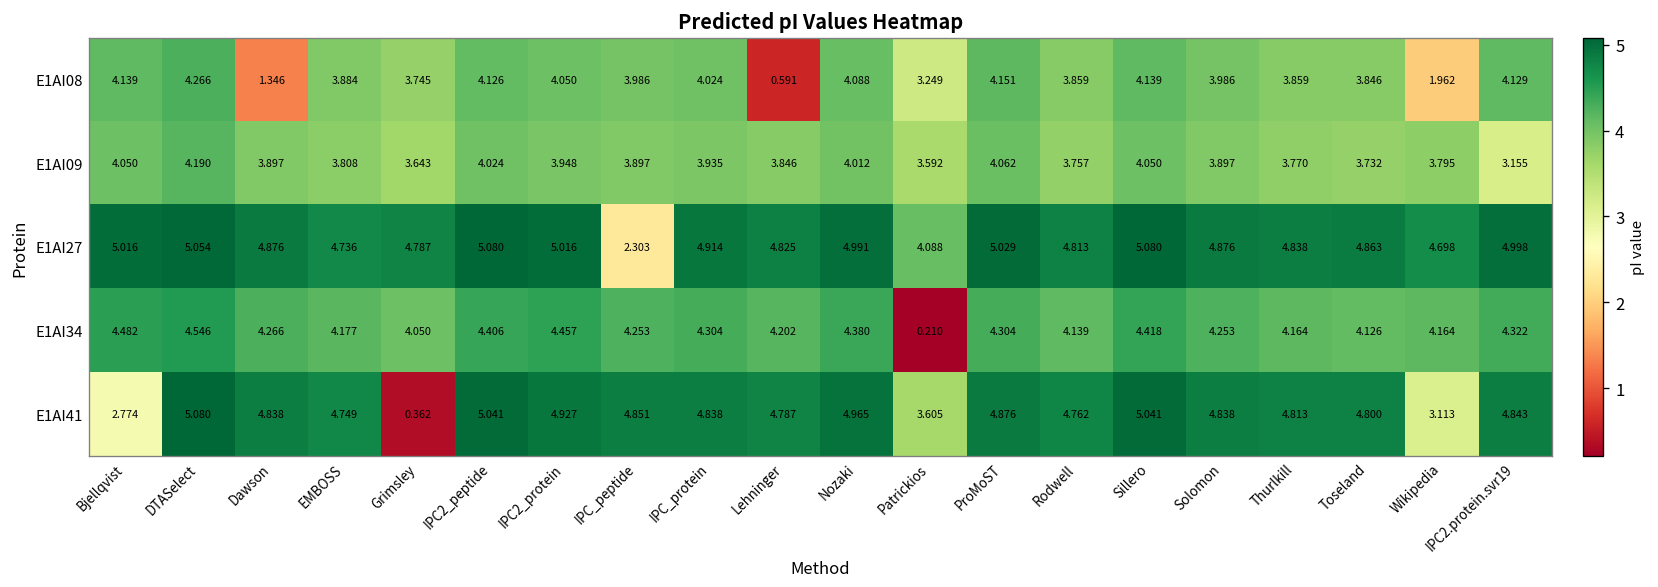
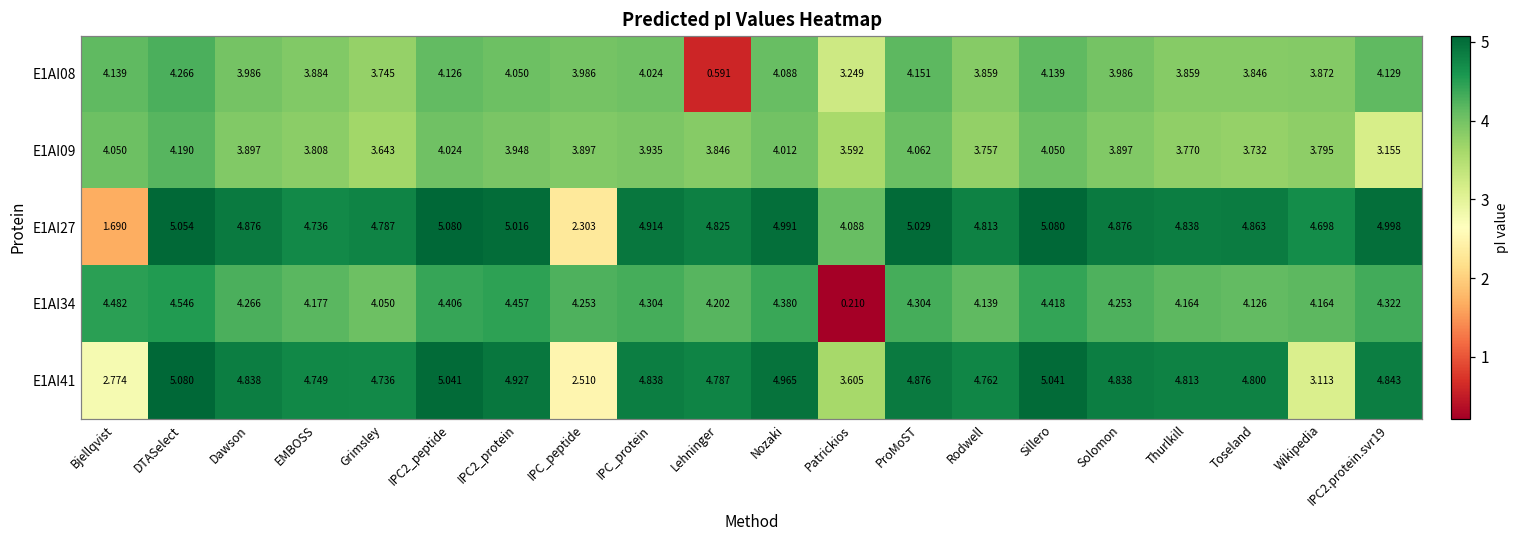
E1AI08, Dawson: 1.346 -> 3.986
E1AI08, Wikipedia: 1.962 -> 3.872
E1AI27, Bjellqvist: 5.016 -> 1.690
E1AI41, Grimsley: 0.362 -> 4.736
E1AI41, IPC_peptide: 4.851 -> 2.510
